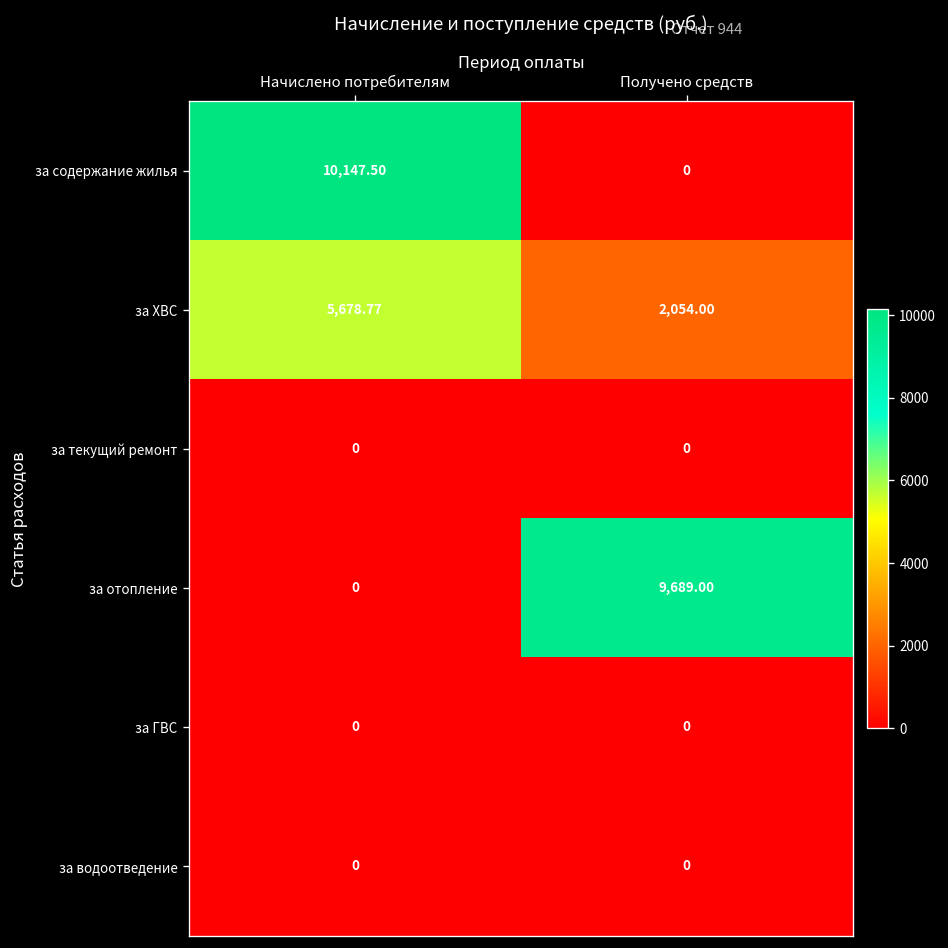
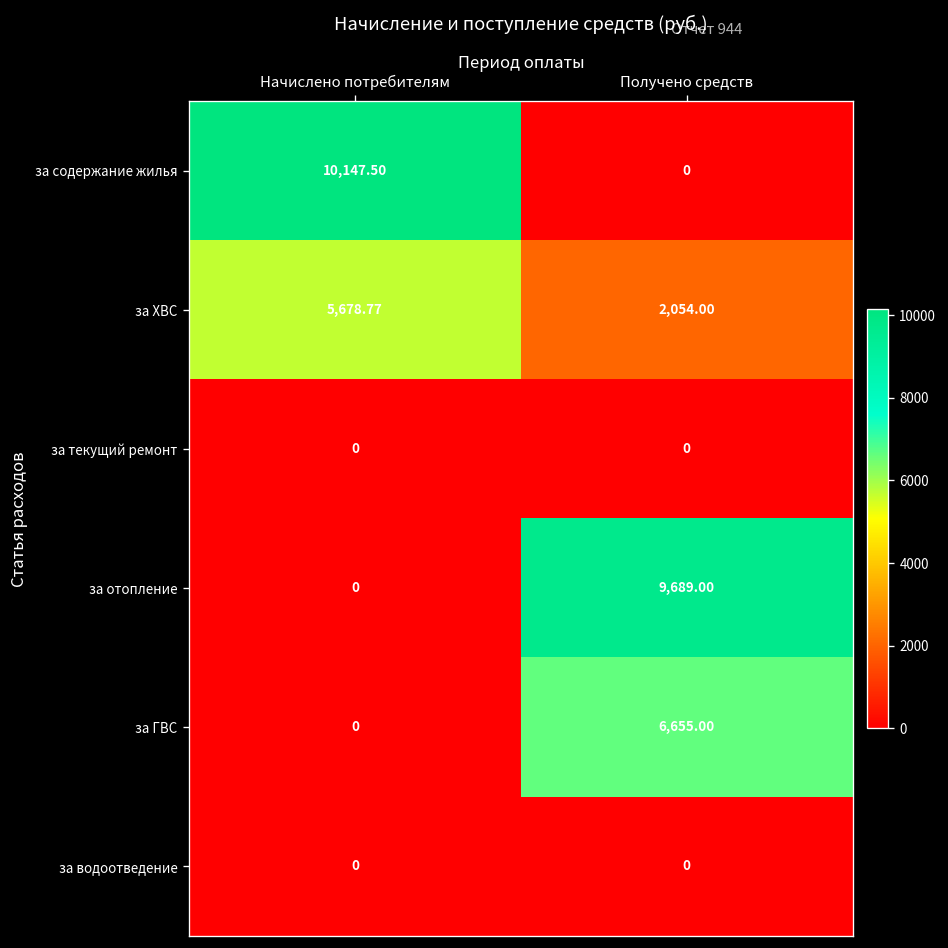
за ГВС, Получено средств: 0 -> 6,655.00
